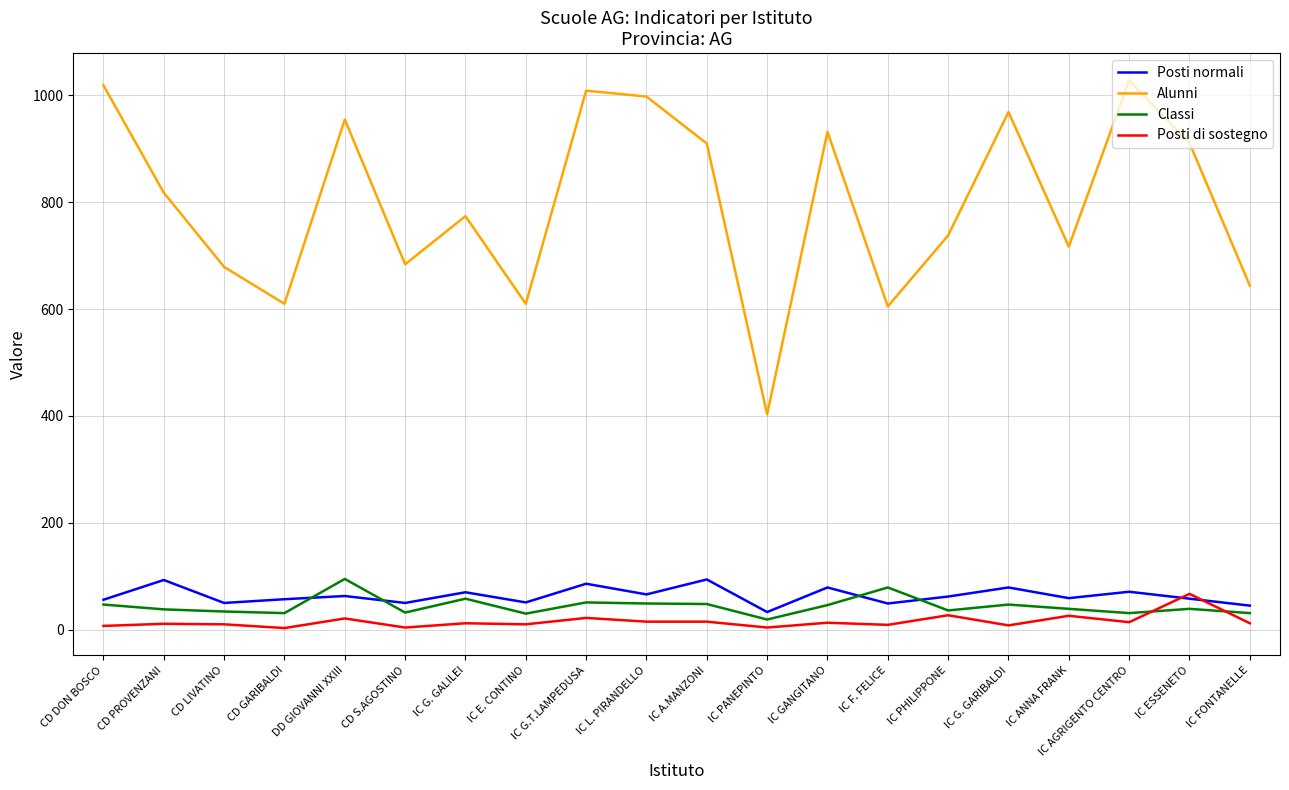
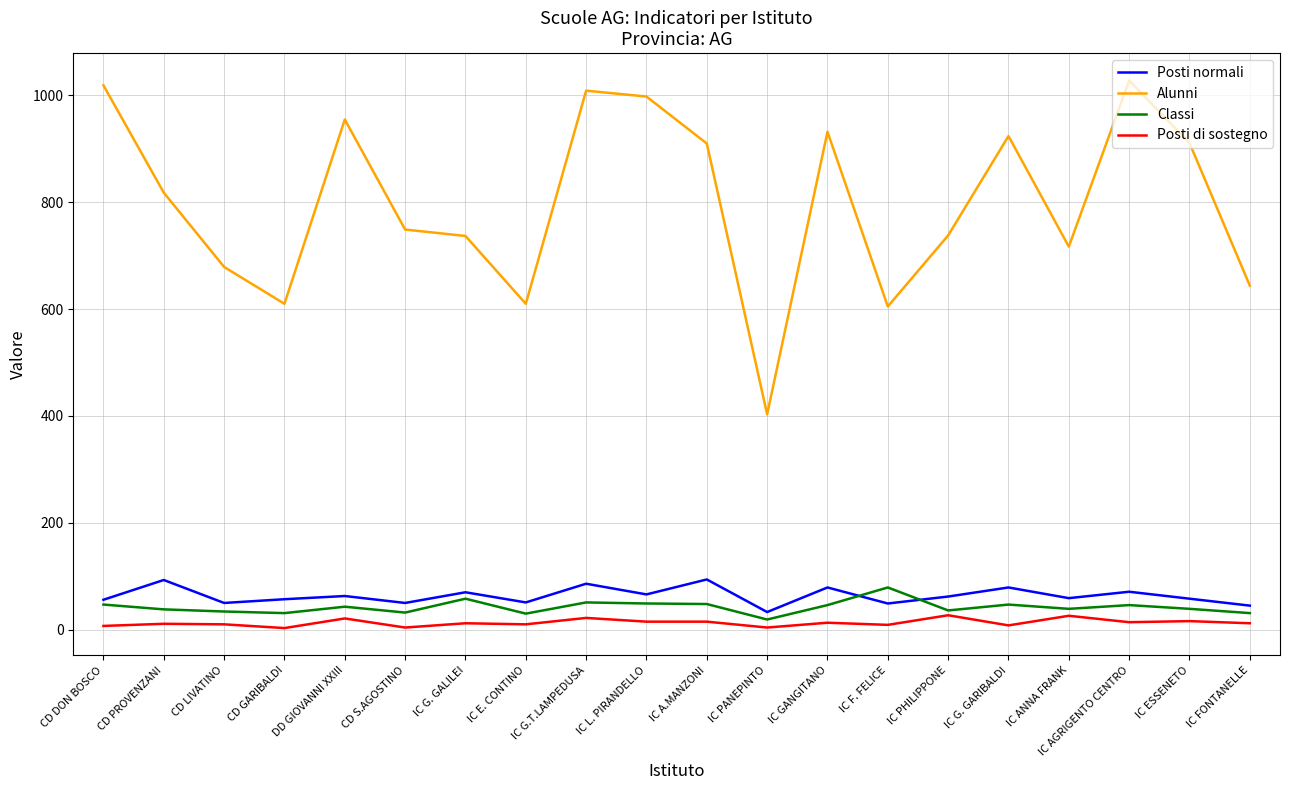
Classi, DD GIOVANNI XXIII: 100 -> 40
Alunni, CD S.AGOSTINO: 680 -> 750
Alunni, IC G. GALILEI: 770 -> 740
Alunni, IC G. GARIBALDI: 970 -> 920
Classi, IC AGRIGENTO CENTRO: 30 -> 50
Posti di sostegno, IC ESSENETO: 70 -> 20
